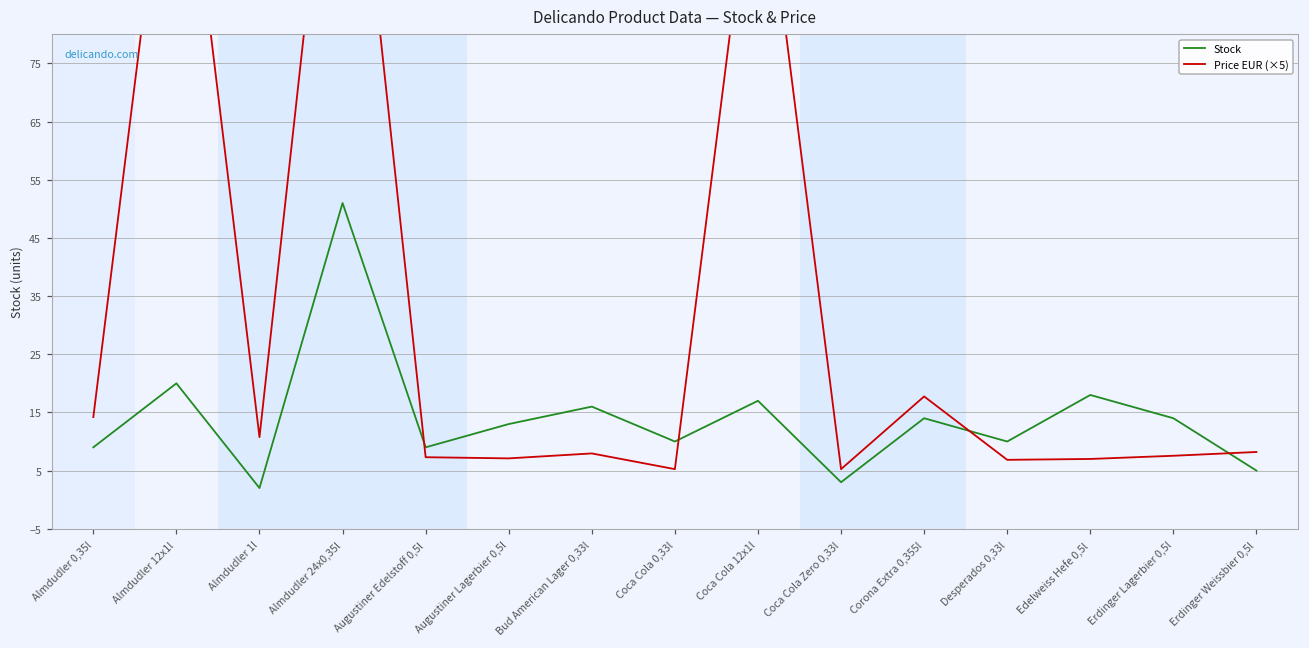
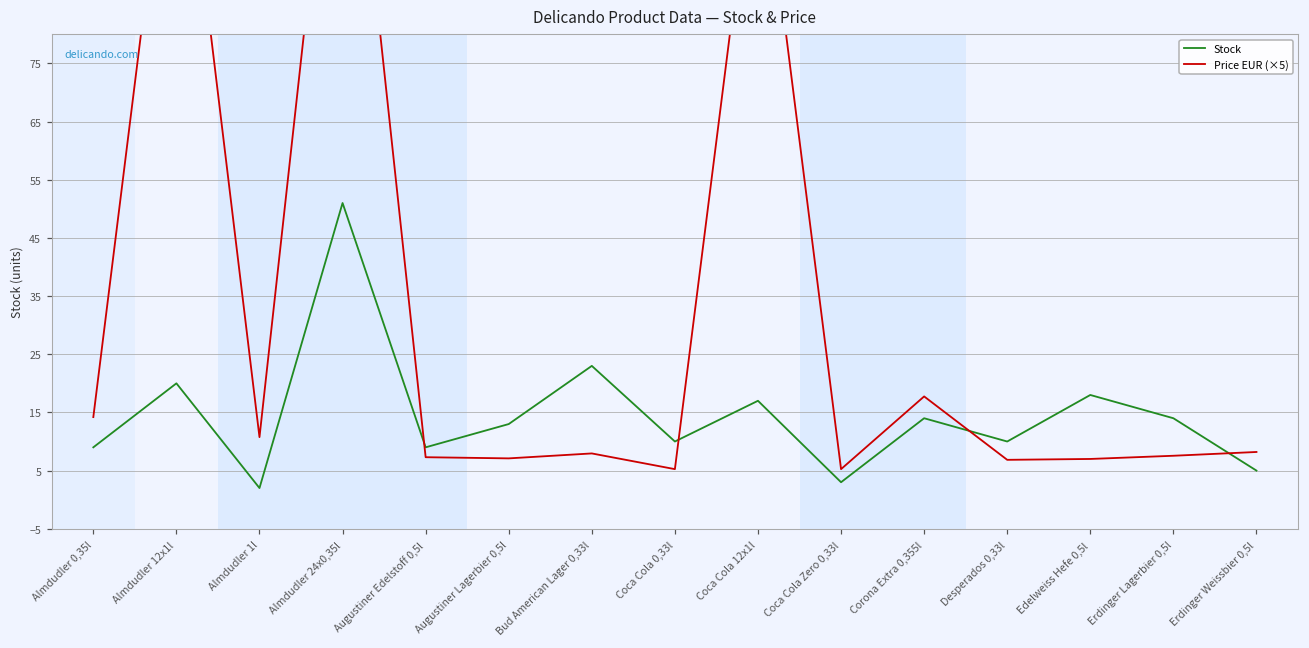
Stock, Bud American Lager 0,33l: 16 -> 23
